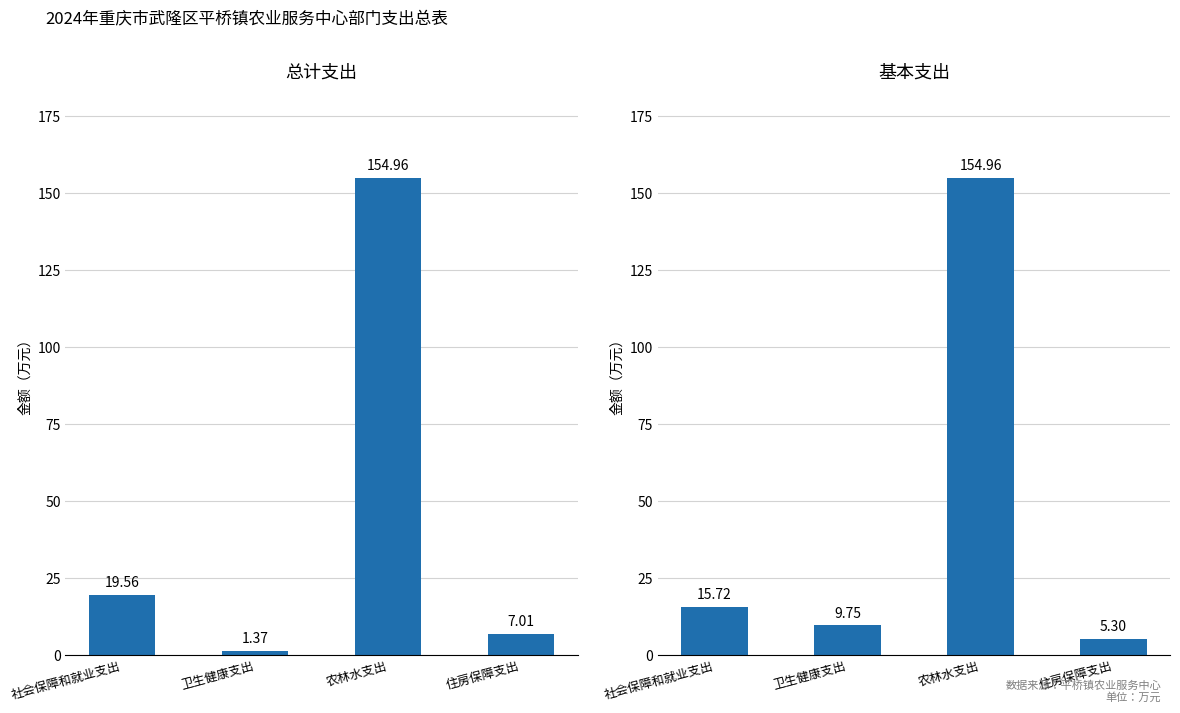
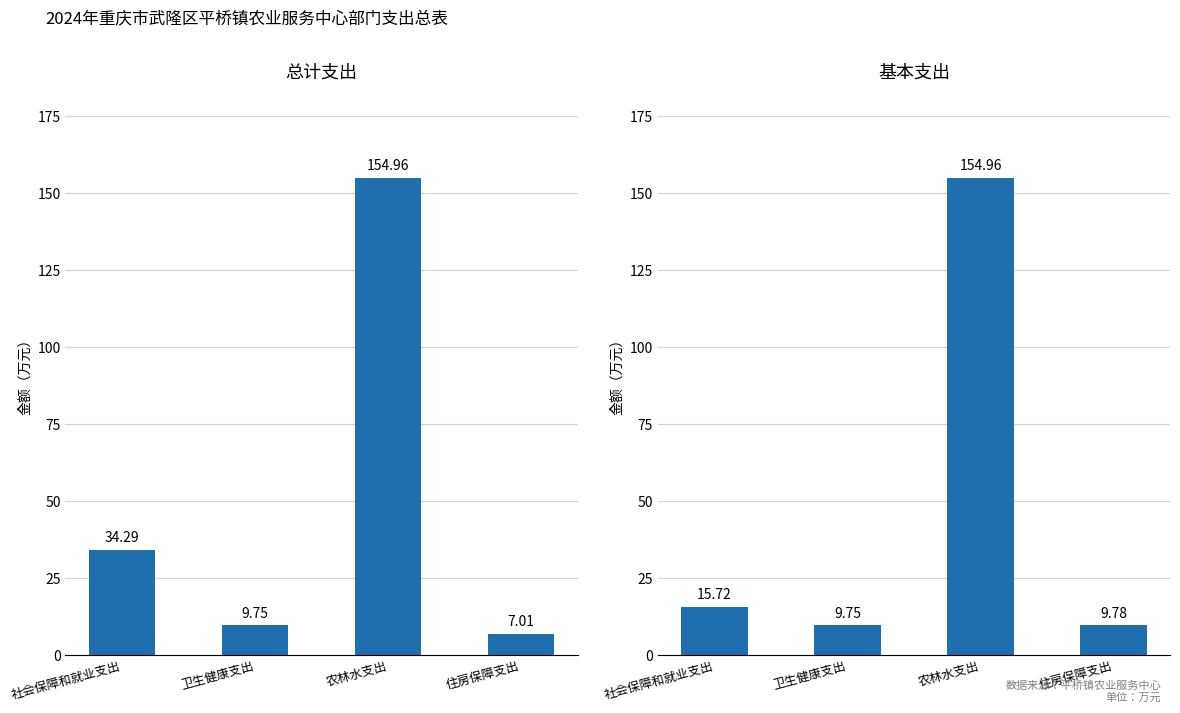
总计支出, 社会保障和就业支出: 19.56 -> 34.29
总计支出, 卫生健康支出: 1.37 -> 9.75
基本支出, 住房保障支出: 5.30 -> 9.78
